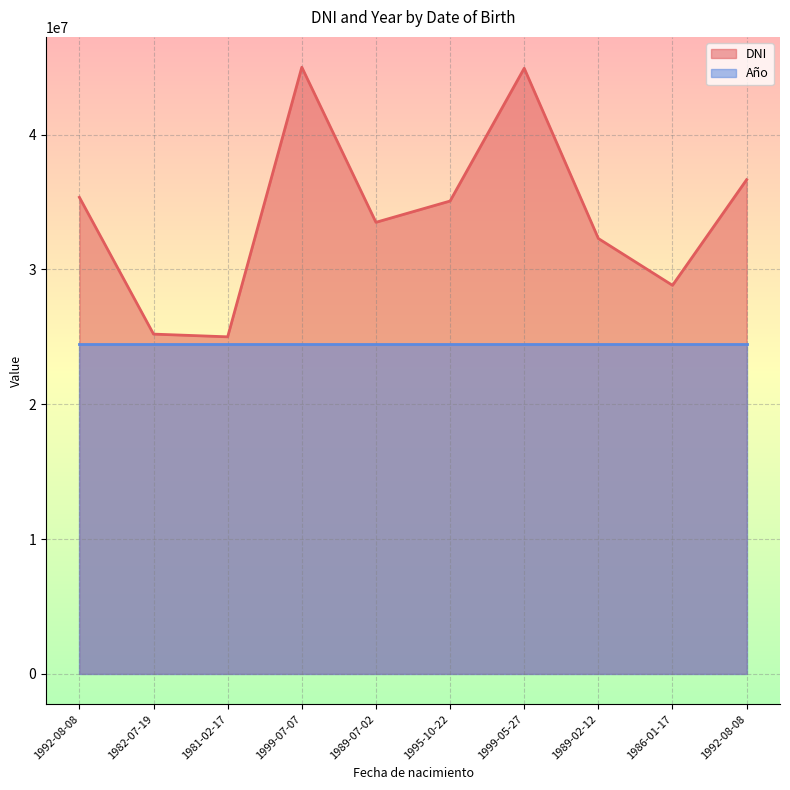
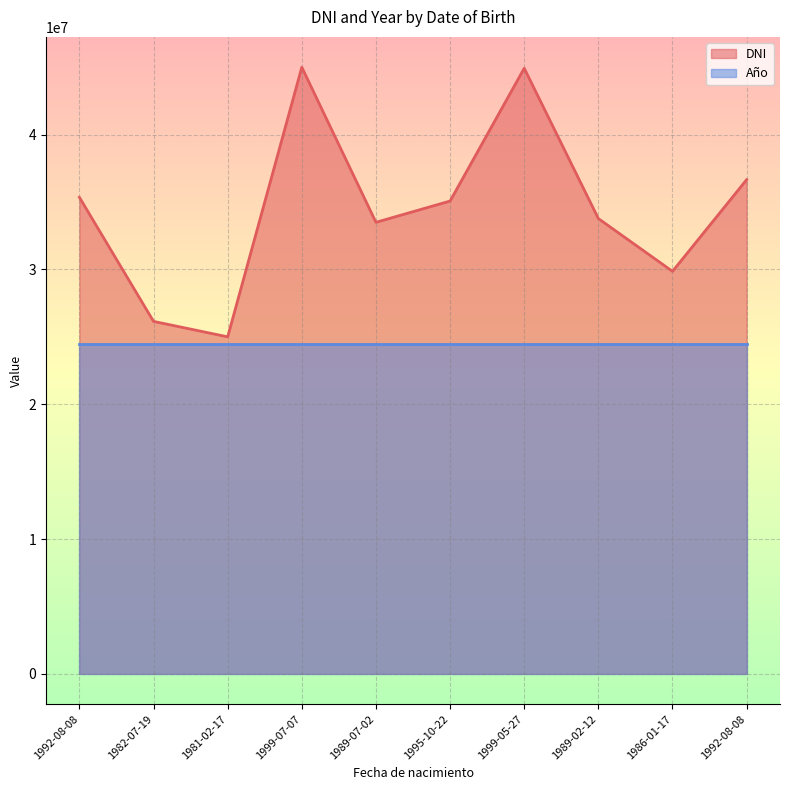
DNI, 1982-07-19: 25200000 -> 26100000
DNI, 1989-02-12: 32300000 -> 33800000
DNI, 1986-01-17: 28800000 -> 29900000
